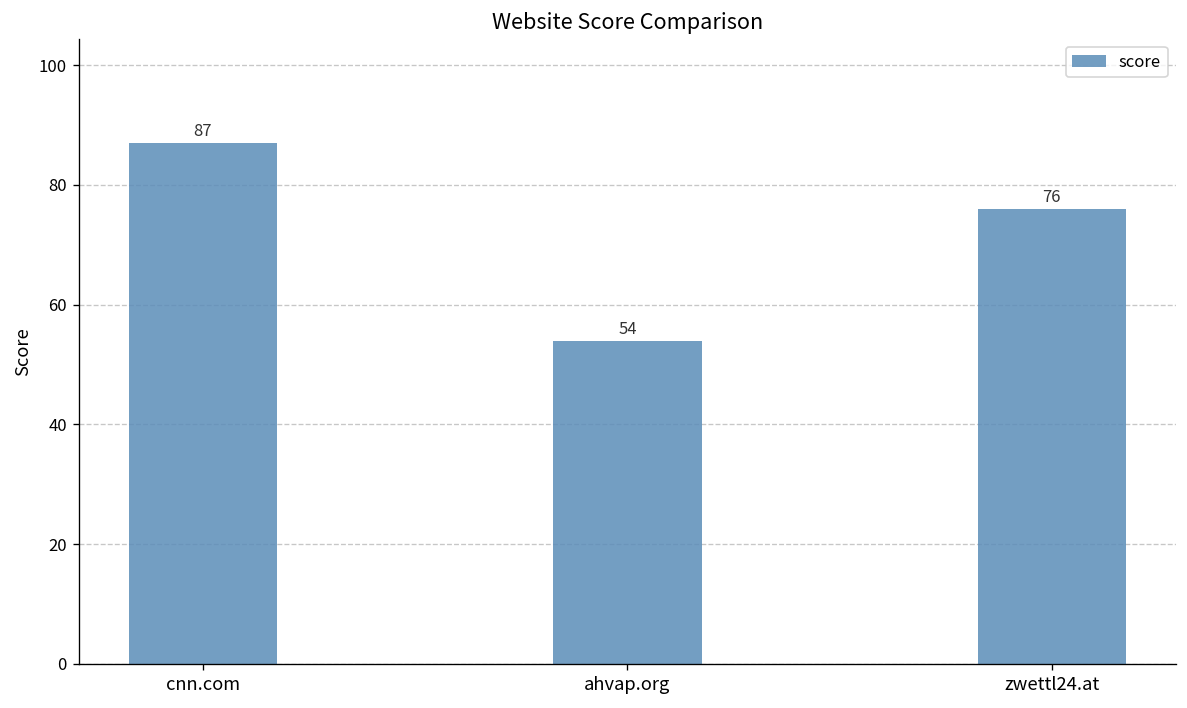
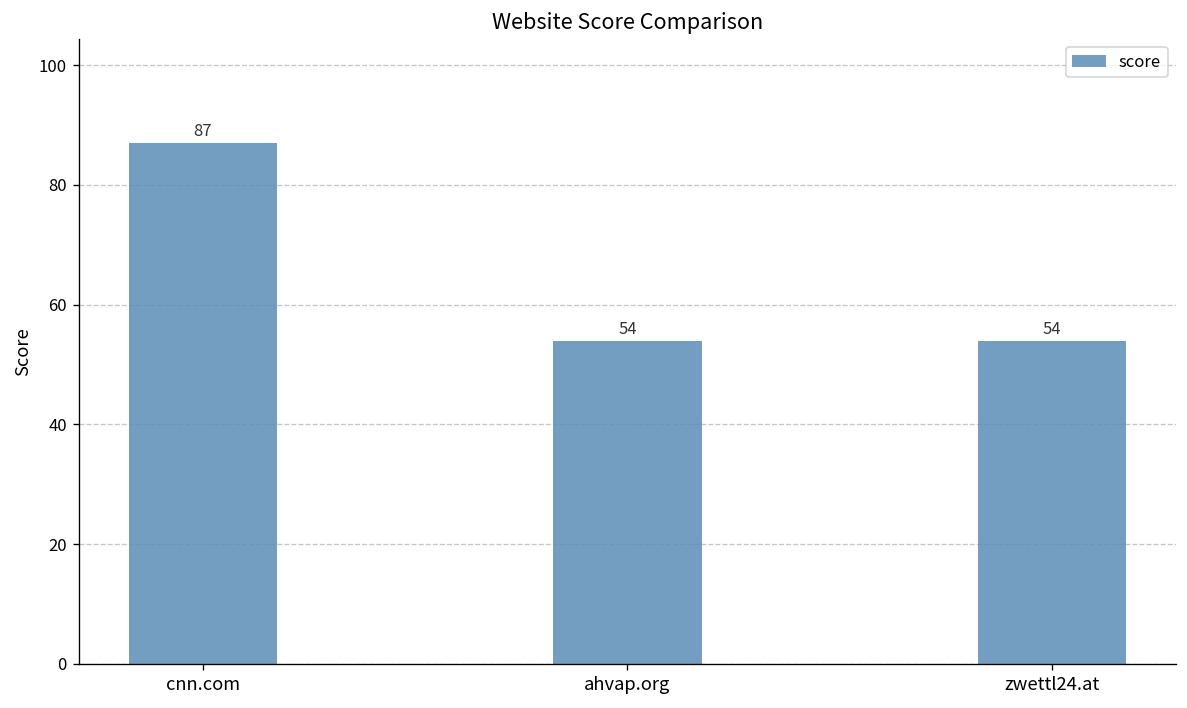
zwettl24.at: 76 -> 54
